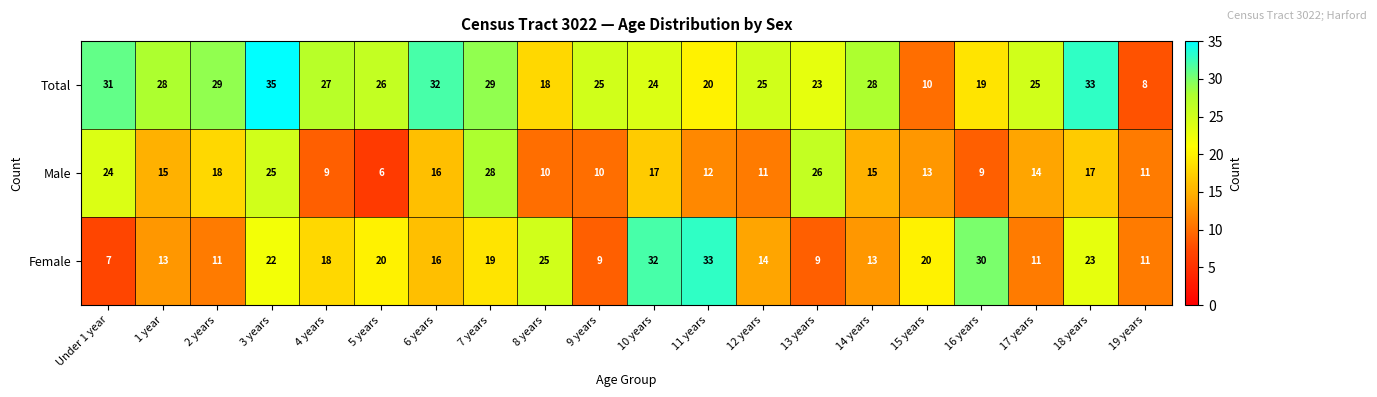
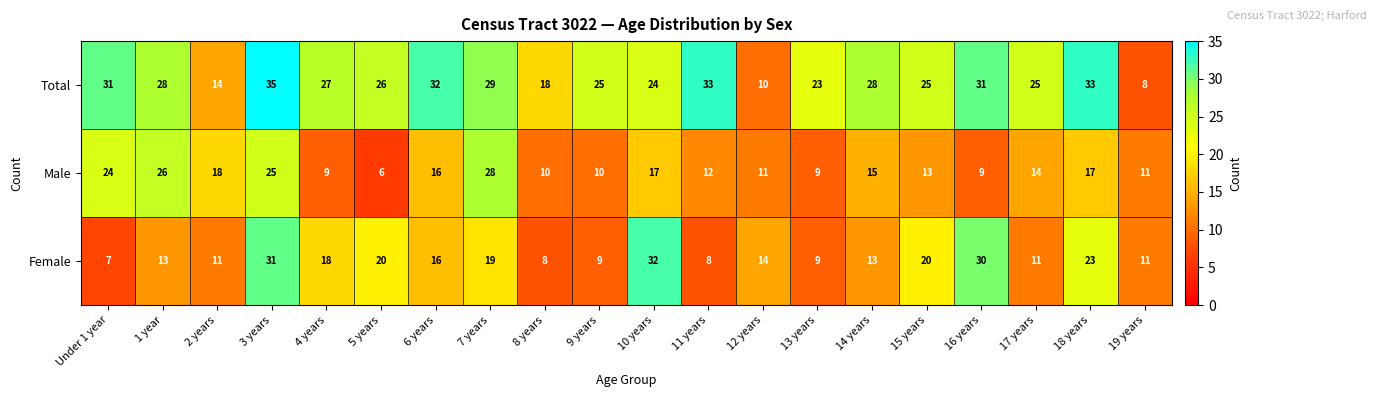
Total, 2 years: 29 -> 14
Total, 11 years: 20 -> 33
Total, 12 years: 25 -> 10
Total, 15 years: 10 -> 25
Total, 16 years: 19 -> 31
Male, 1 year: 15 -> 26
Male, 13 years: 26 -> 9
Female, 3 years: 22 -> 31
Female, 8 years: 25 -> 8
Female, 11 years: 33 -> 8
